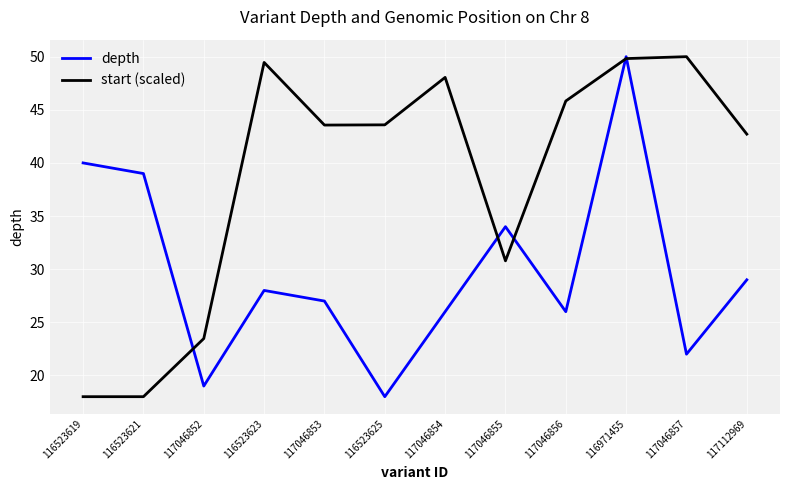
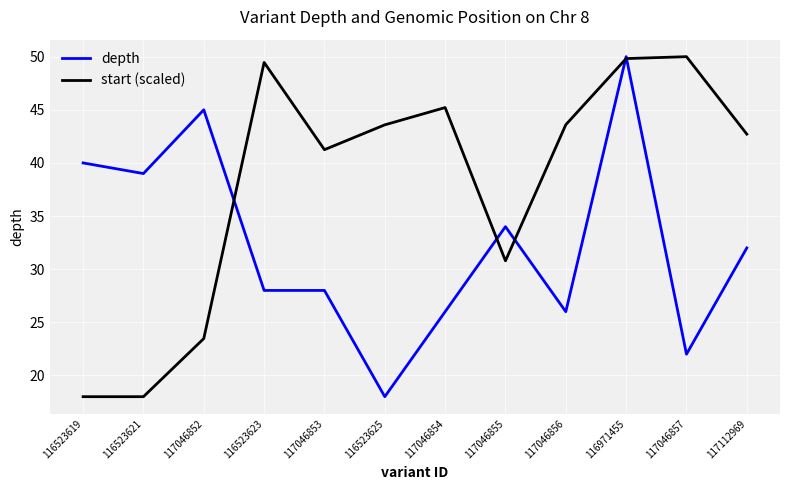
depth, 117046852: 19 -> 45
depth, 117046853: 27 -> 28
start (scaled), 117046853: 43.6 -> 41.2
start (scaled), 117046854: 48.1 -> 45.2
start (scaled), 117046856: 45.8 -> 43.6
depth, 117112969: 29 -> 32
